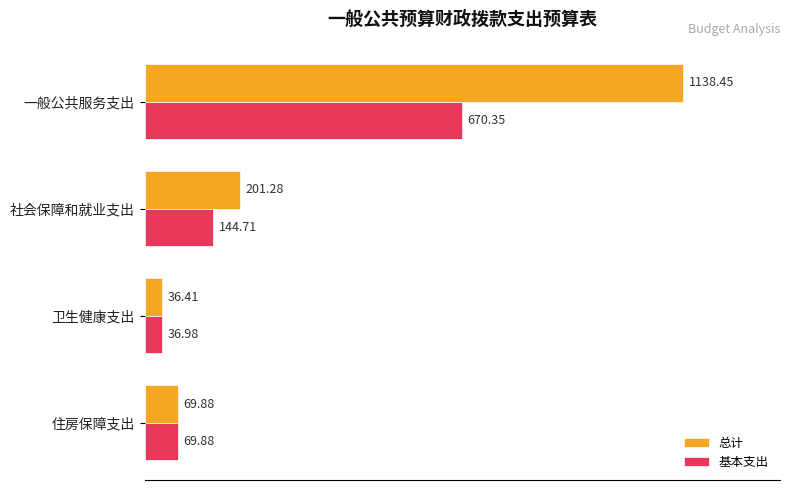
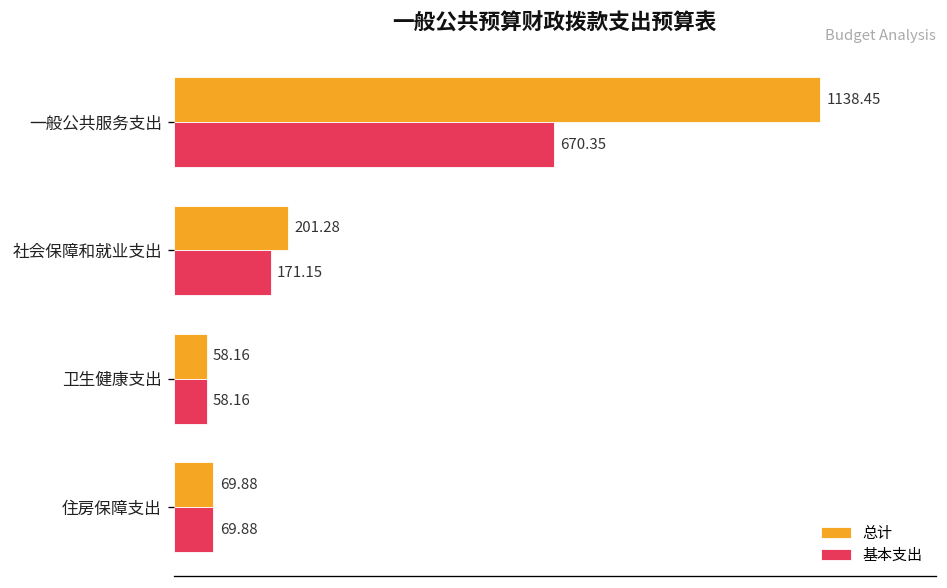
基本支出, 社会保障和就业支出: 144.71 -> 171.15
总计, 卫生健康支出: 36.41 -> 58.16
基本支出, 卫生健康支出: 36.98 -> 58.16
